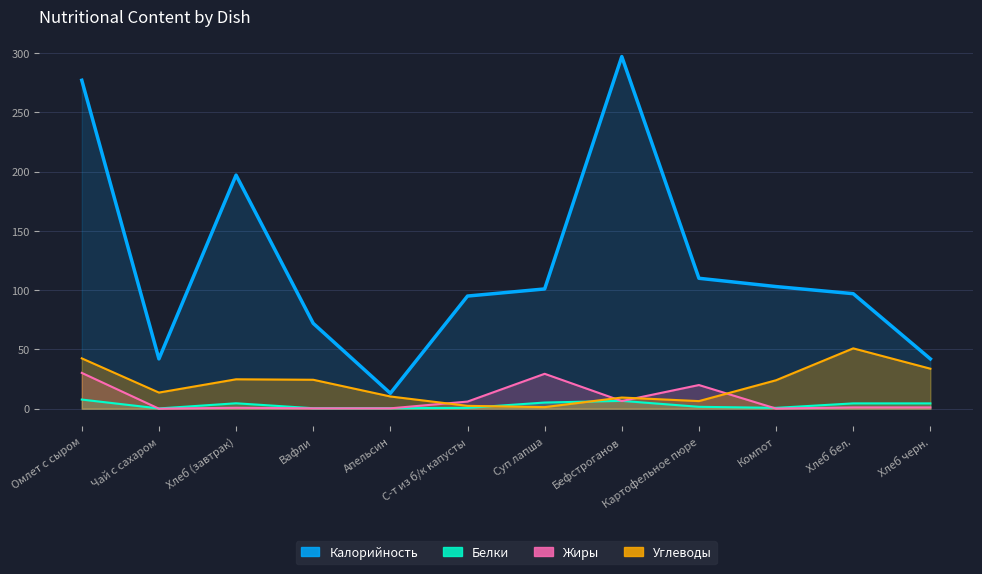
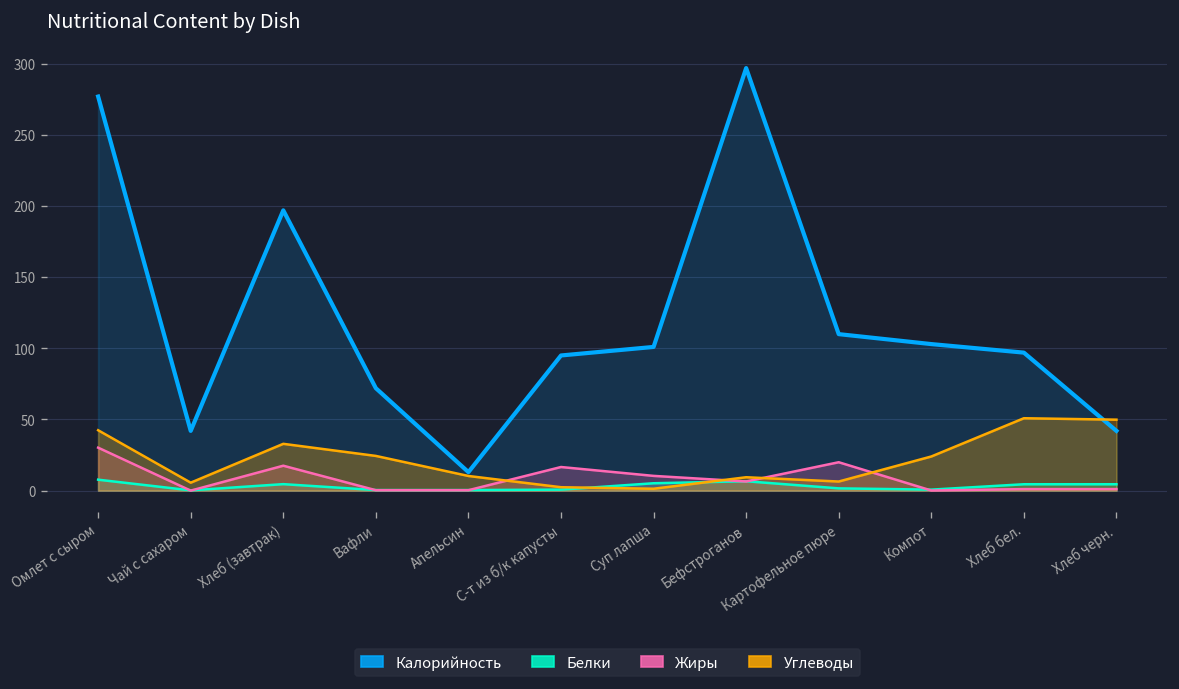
Углеводы, Чай с сахаром: 14 -> 6
Жиры, Хлеб (завтрак): 1 -> 18
Углеводы, Хлеб (завтрак): 25 -> 33
Жиры, С-т из б/к капусты: 6 -> 17
Жиры, Суп лапша: 29 -> 10
Углеводы, Хлеб черн.: 34 -> 50
